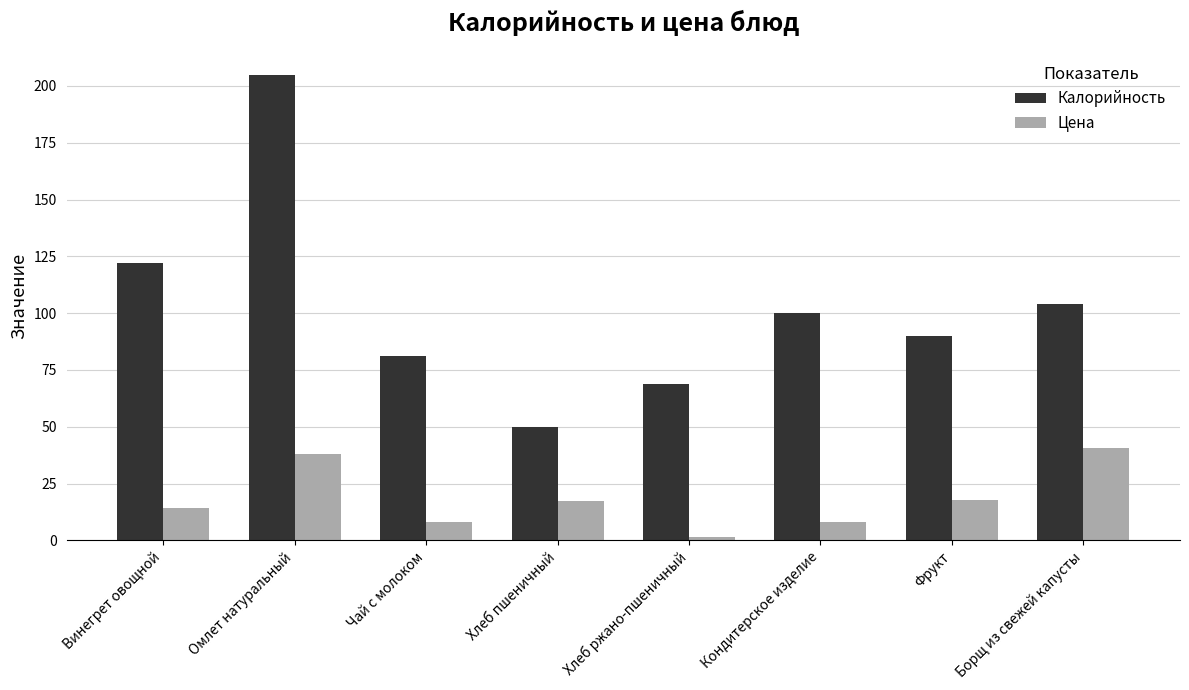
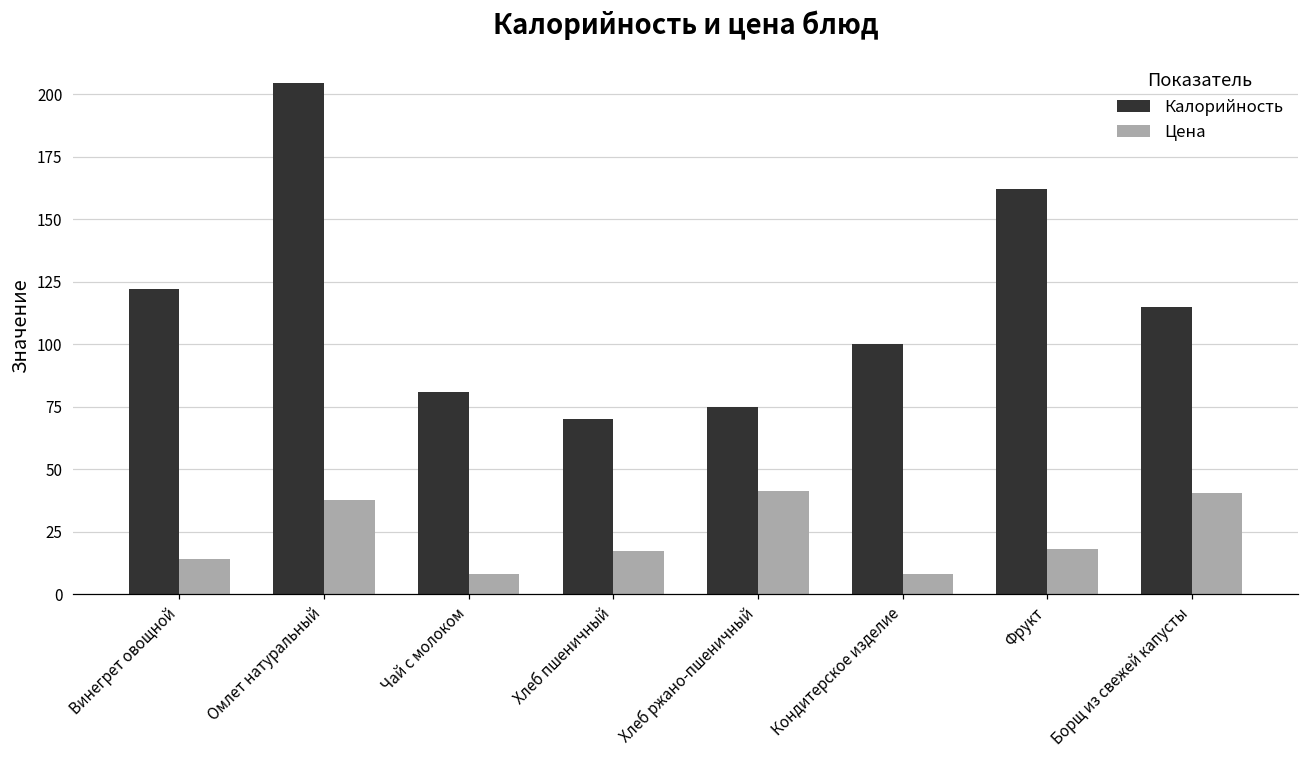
Калорийность, Хлеб пшеничный: 50 -> 70
Калорийность, Хлеб ржано-пшеничный: 69 -> 75
Цена, Хлеб ржано-пшеничный: 2 -> 41
Калорийность, Фрукт: 90 -> 162
Калорийность, Борщ из свежей капусты: 104 -> 115
